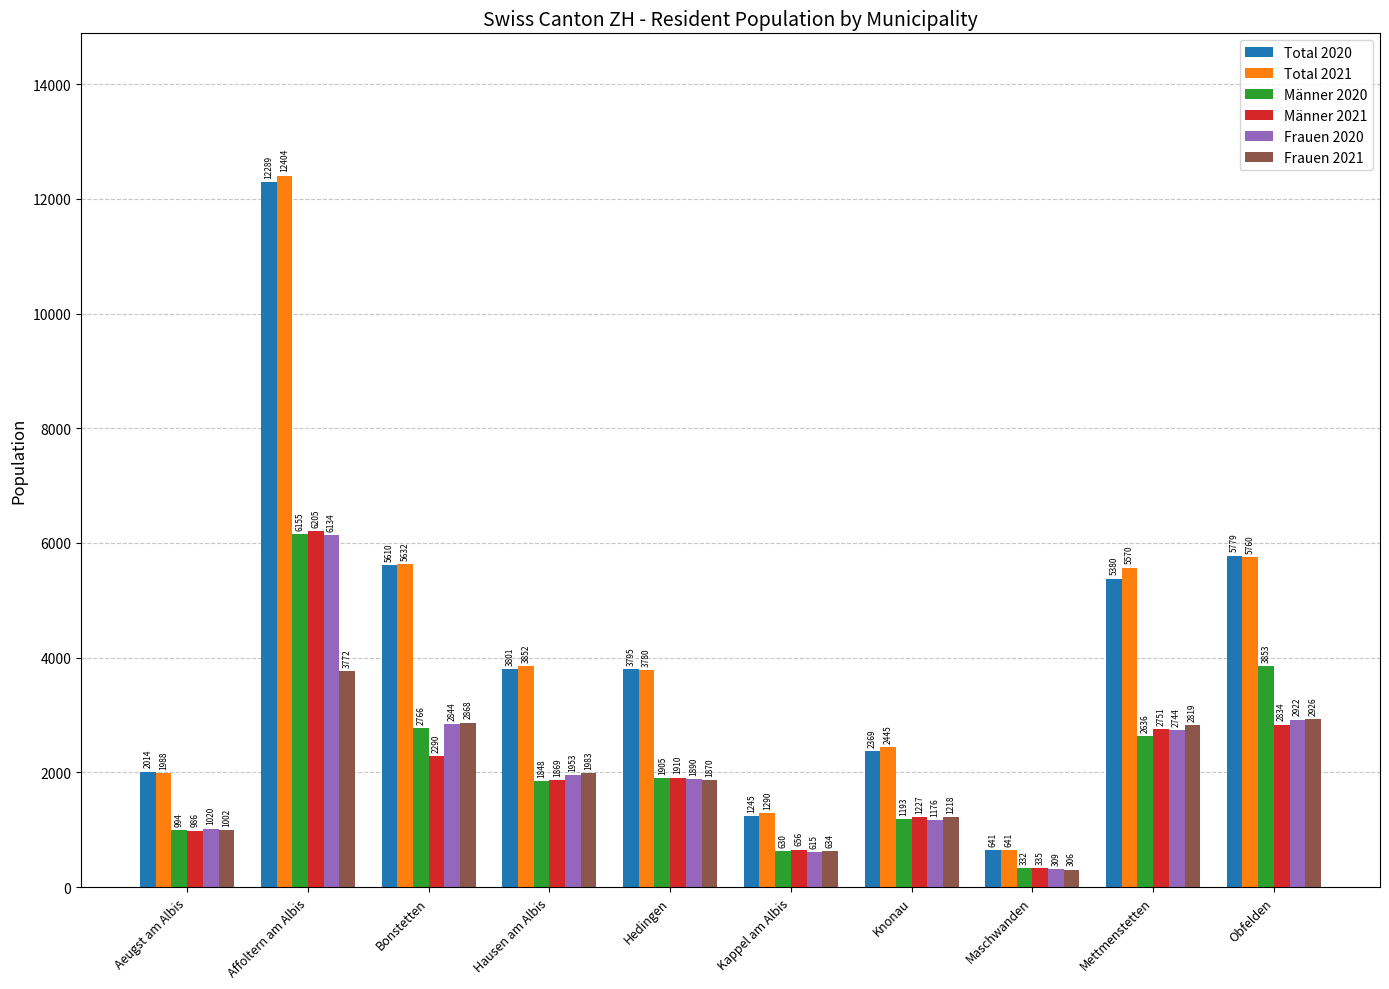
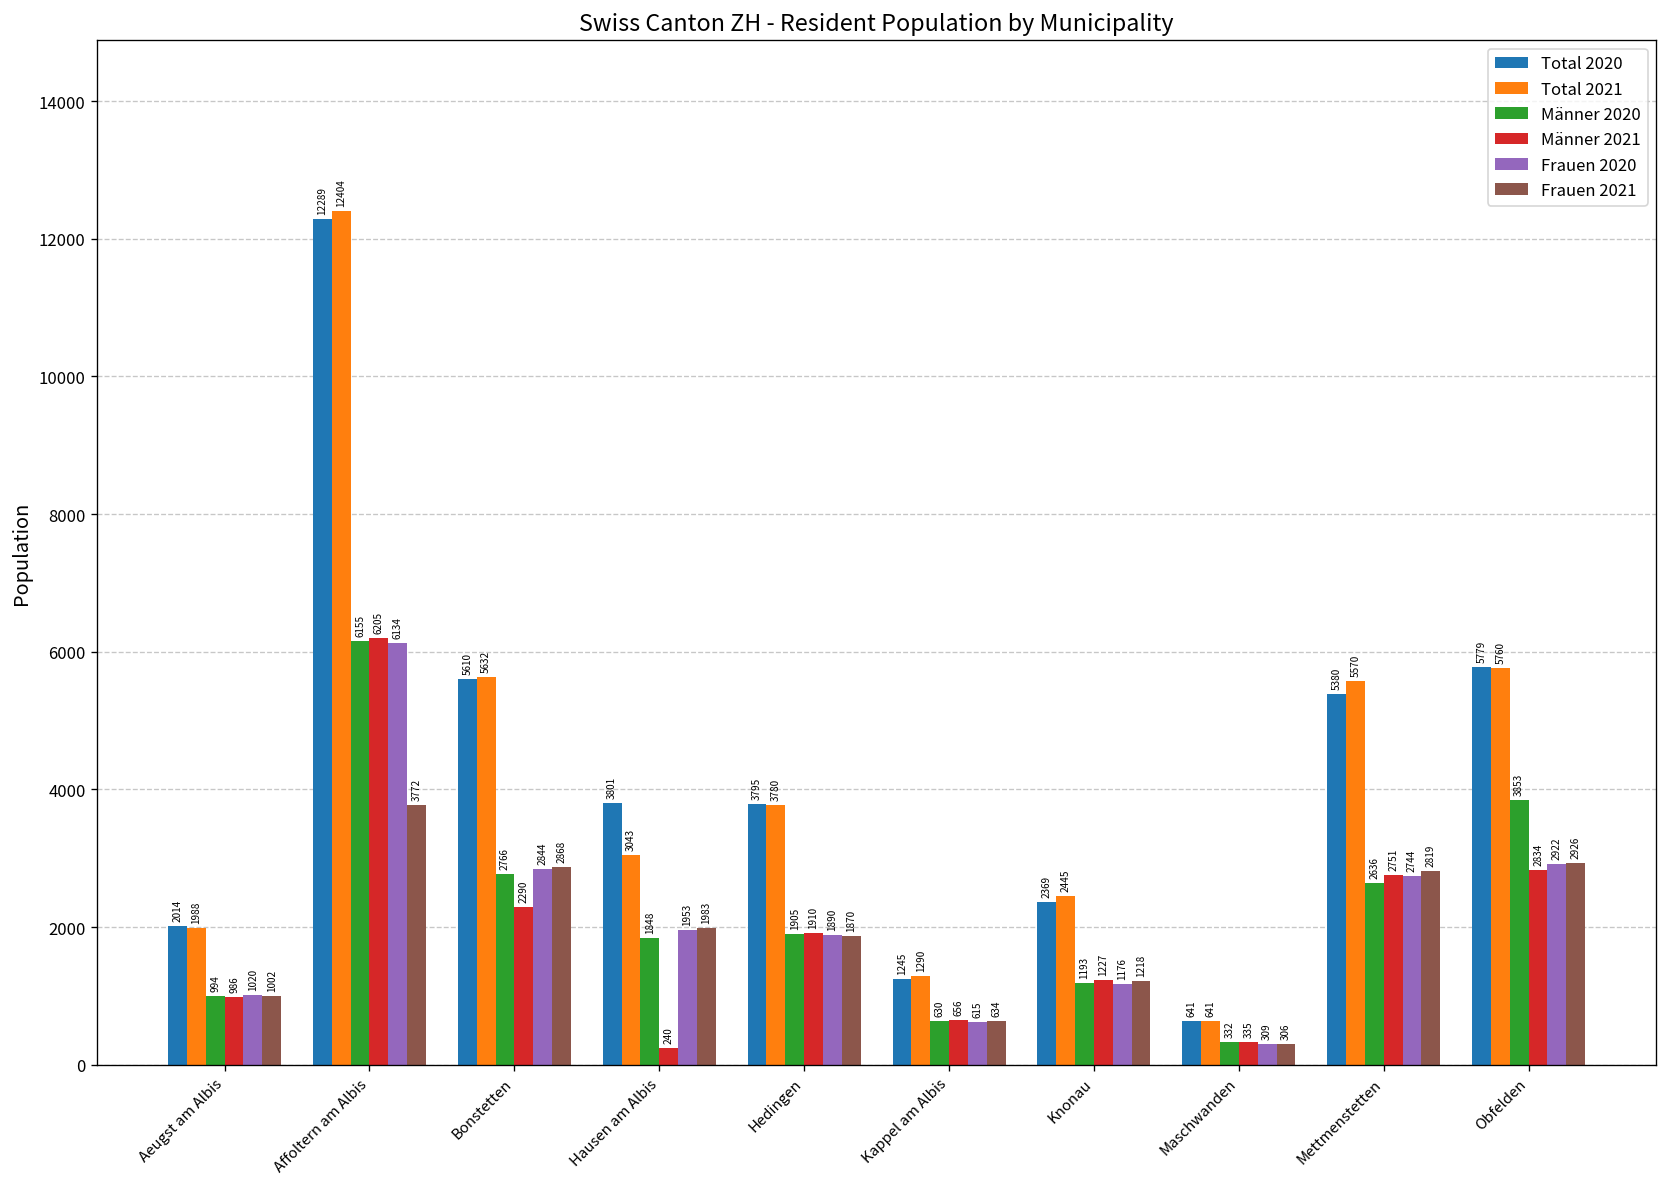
Total 2021, Hausen am Albis: 3852 -> 3043
Männer 2021, Hausen am Albis: 1869 -> 240
